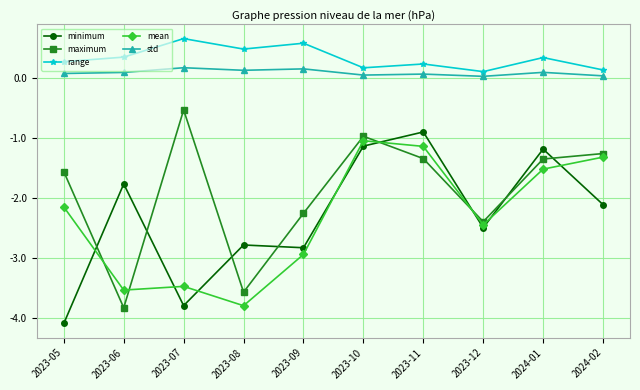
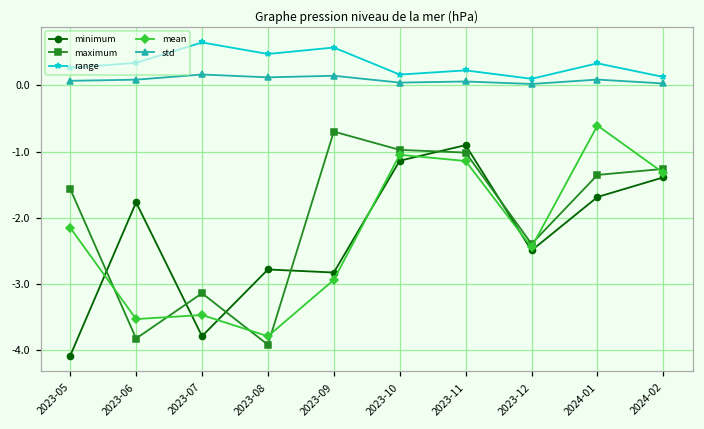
maximum, 2023-07: -0.5 -> -3.1
maximum, 2023-08: -3.6 -> -3.9
maximum, 2023-09: -2.3 -> -0.7
maximum, 2023-11: -1.3 -> -1.0
minimum, 2024-01: -1.2 -> -1.7
mean, 2024-01: -1.5 -> -0.6
minimum, 2024-02: -2.1 -> -1.4
